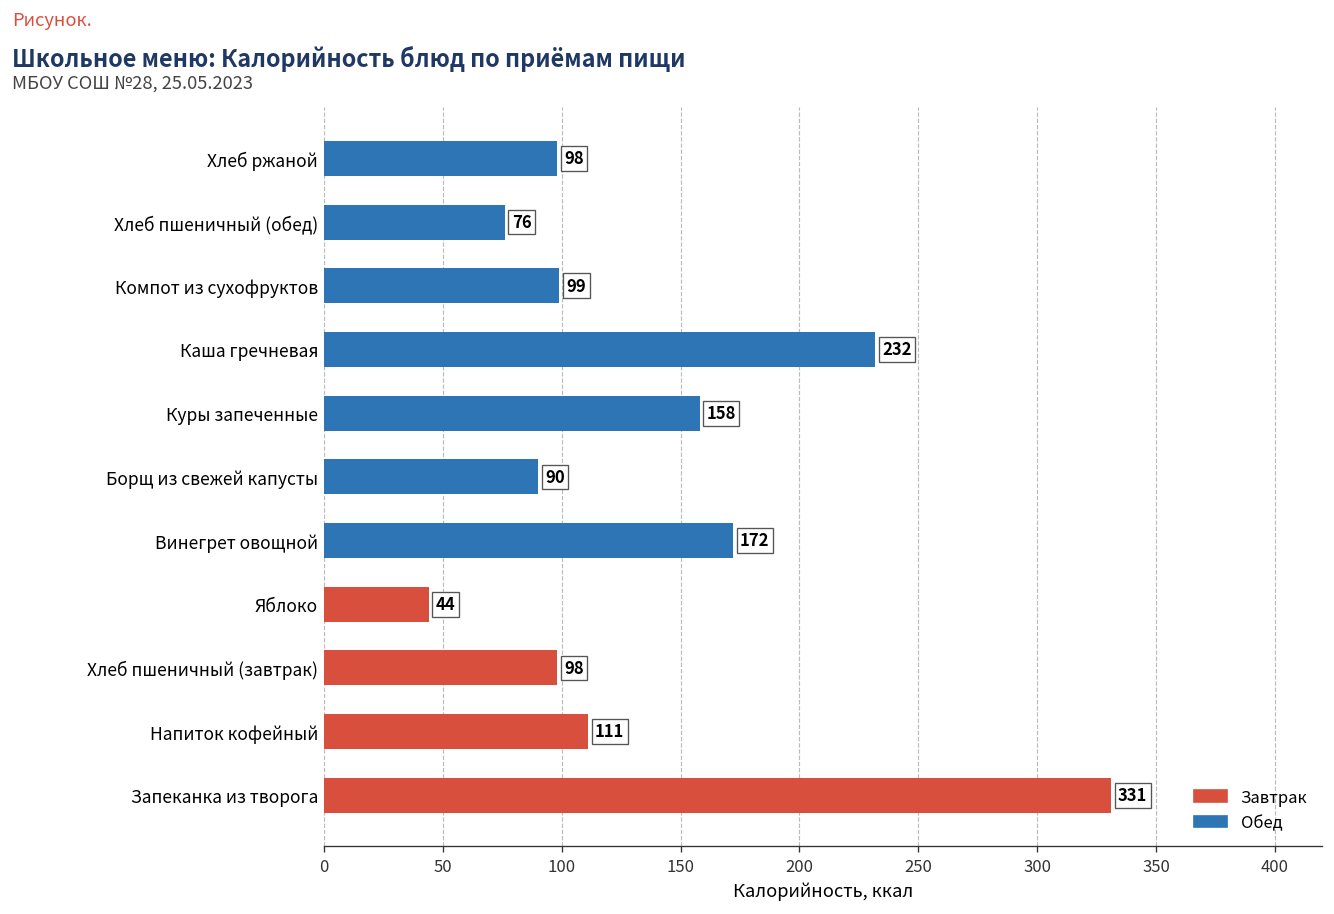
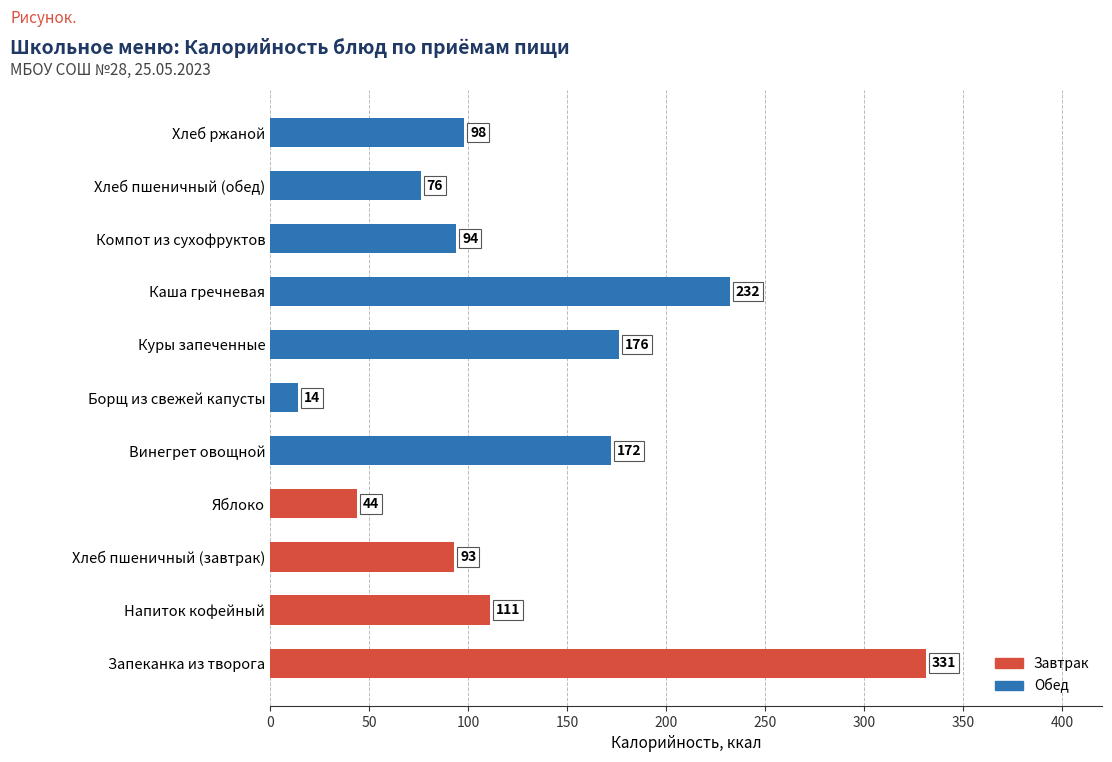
Компот из сухофруктов: 99 -> 94
Куры запеченные: 158 -> 176
Борщ из свежей капусты: 90 -> 14
Хлеб пшеничный (завтрак): 98 -> 93
